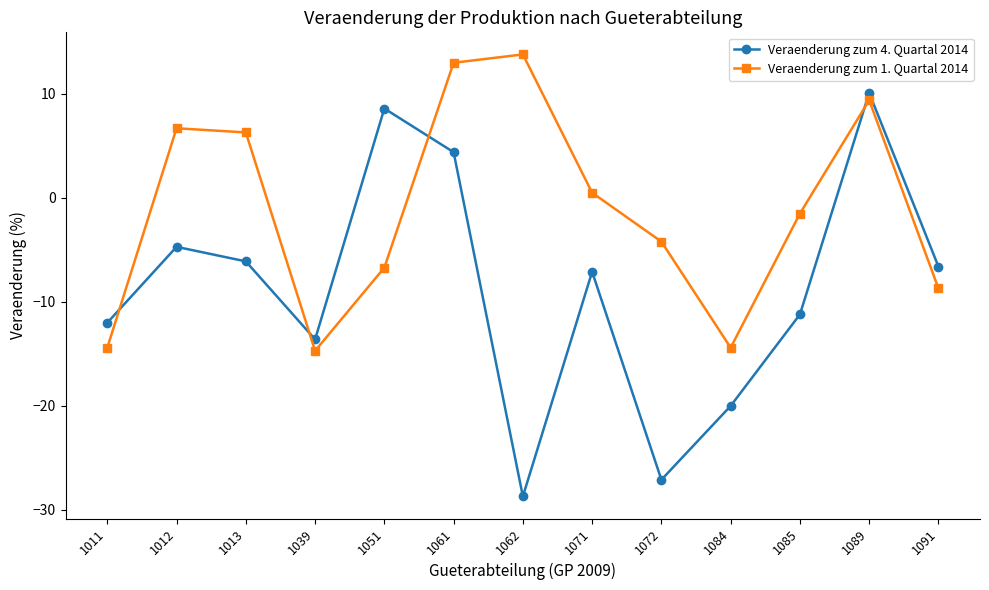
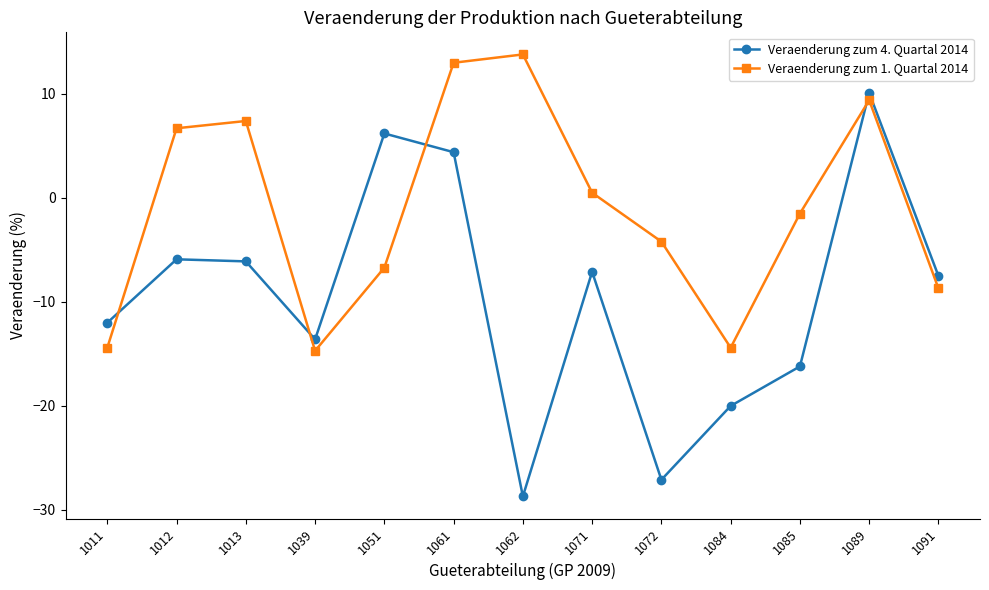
Veraenderung zum 4. Quartal 2014, 1012: -4.7 -> -5.9
Veraenderung zum 1. Quartal 2014, 1013: 6.3 -> 7.4
Veraenderung zum 4. Quartal 2014, 1051: 8.6 -> 6.2
Veraenderung zum 4. Quartal 2014, 1085: -11.2 -> -16.2
Veraenderung zum 4. Quartal 2014, 1091: -6.6 -> -7.5
